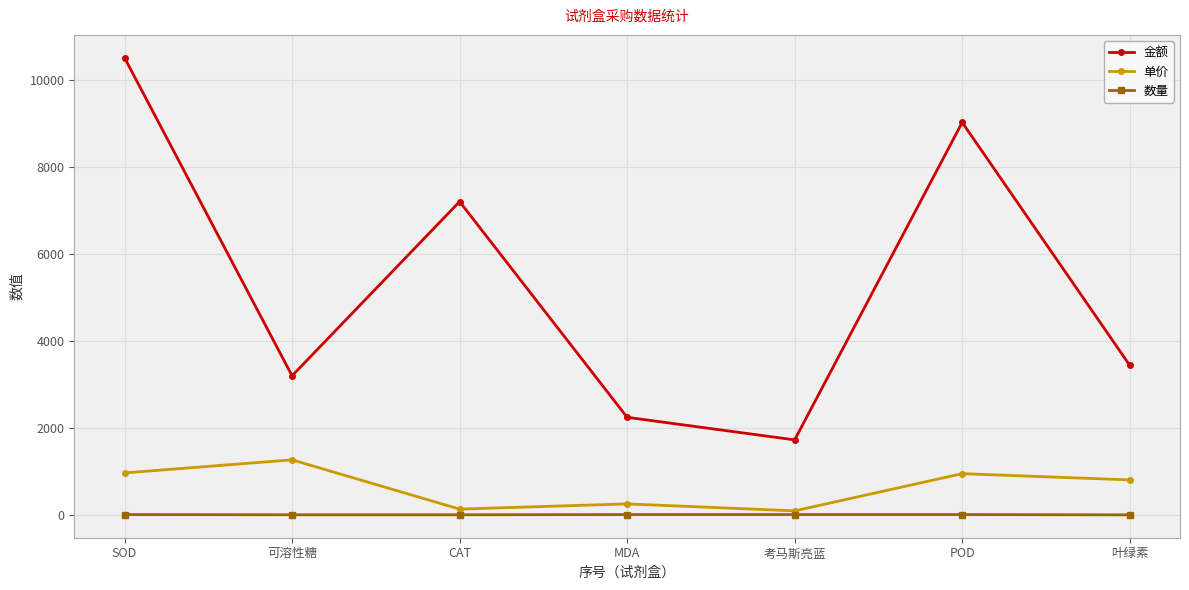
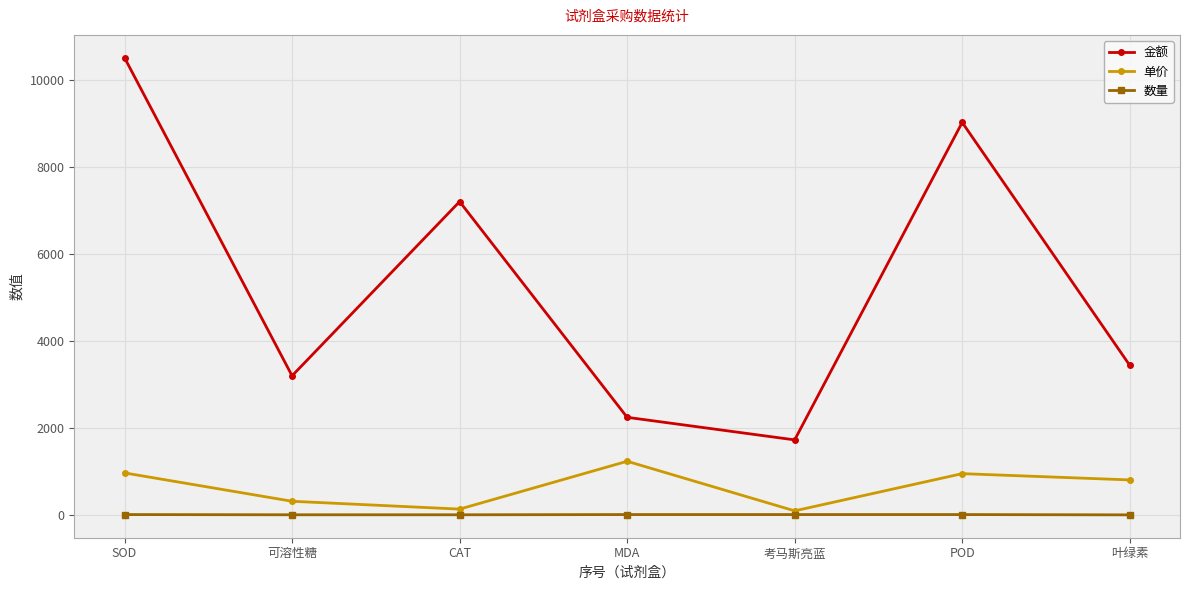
单价, 可溶性糖: 1300 -> 300
单价, MDA: 300 -> 1200
